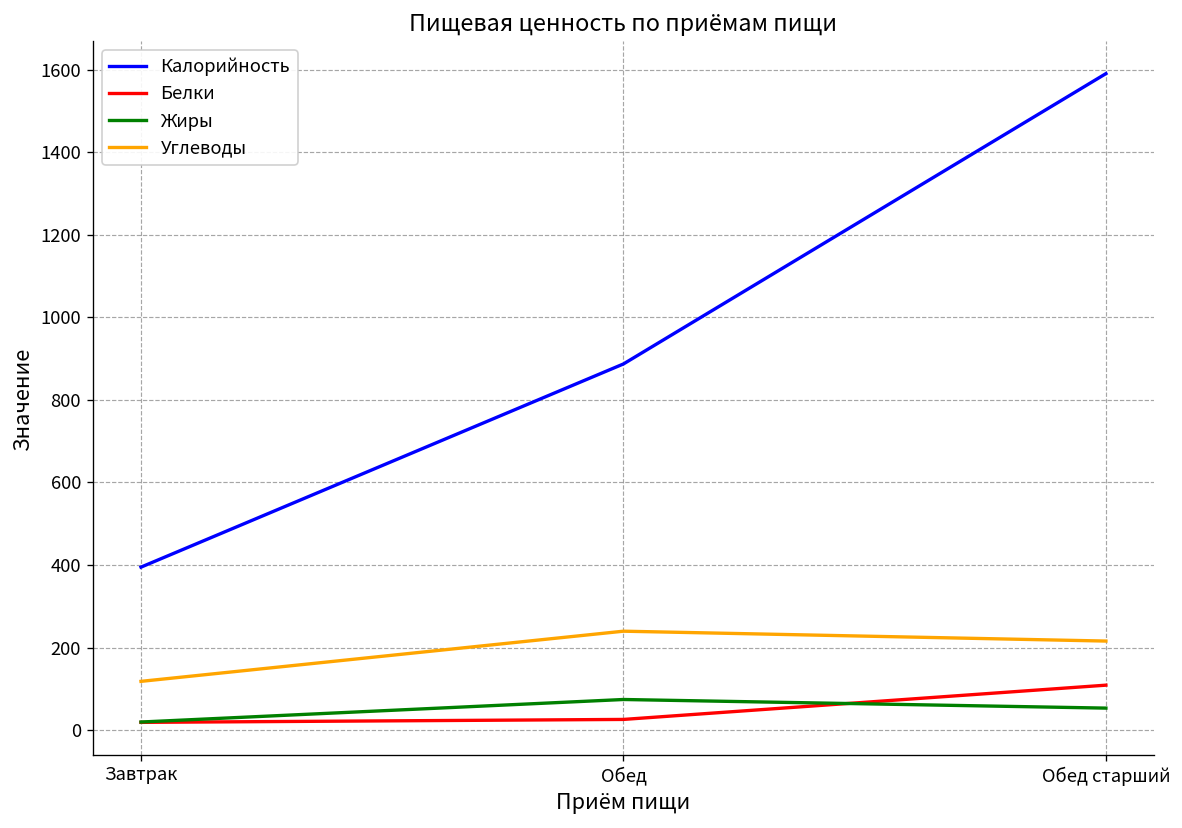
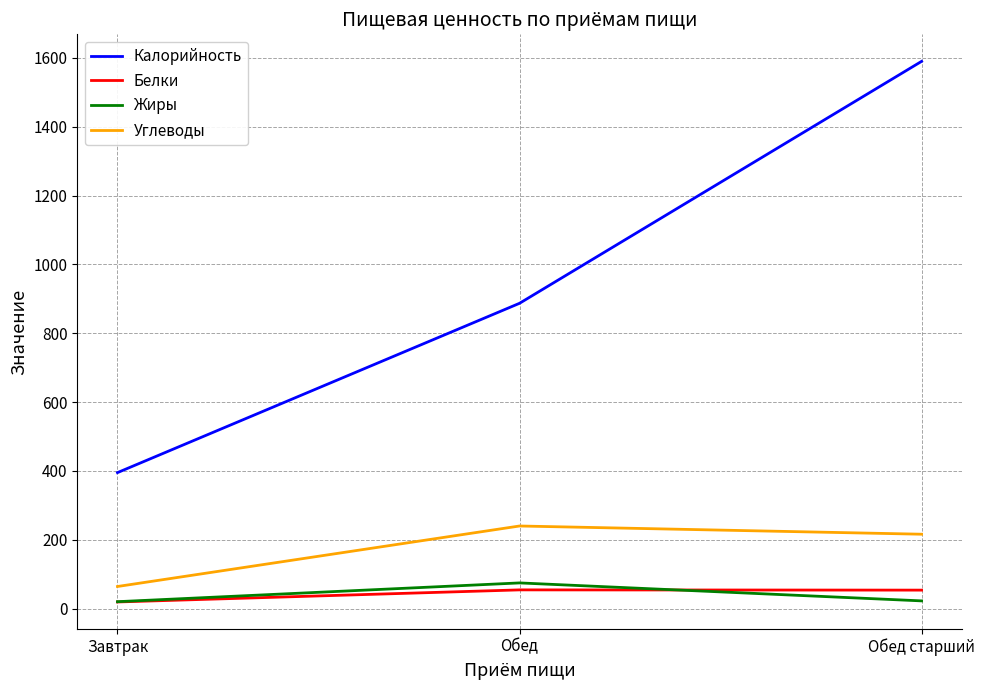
Углеводы, Завтрак: 120 -> 60
Белки, Обед: 30 -> 50
Белки, Обед старший: 110 -> 50
Жиры, Обед старший: 50 -> 20
